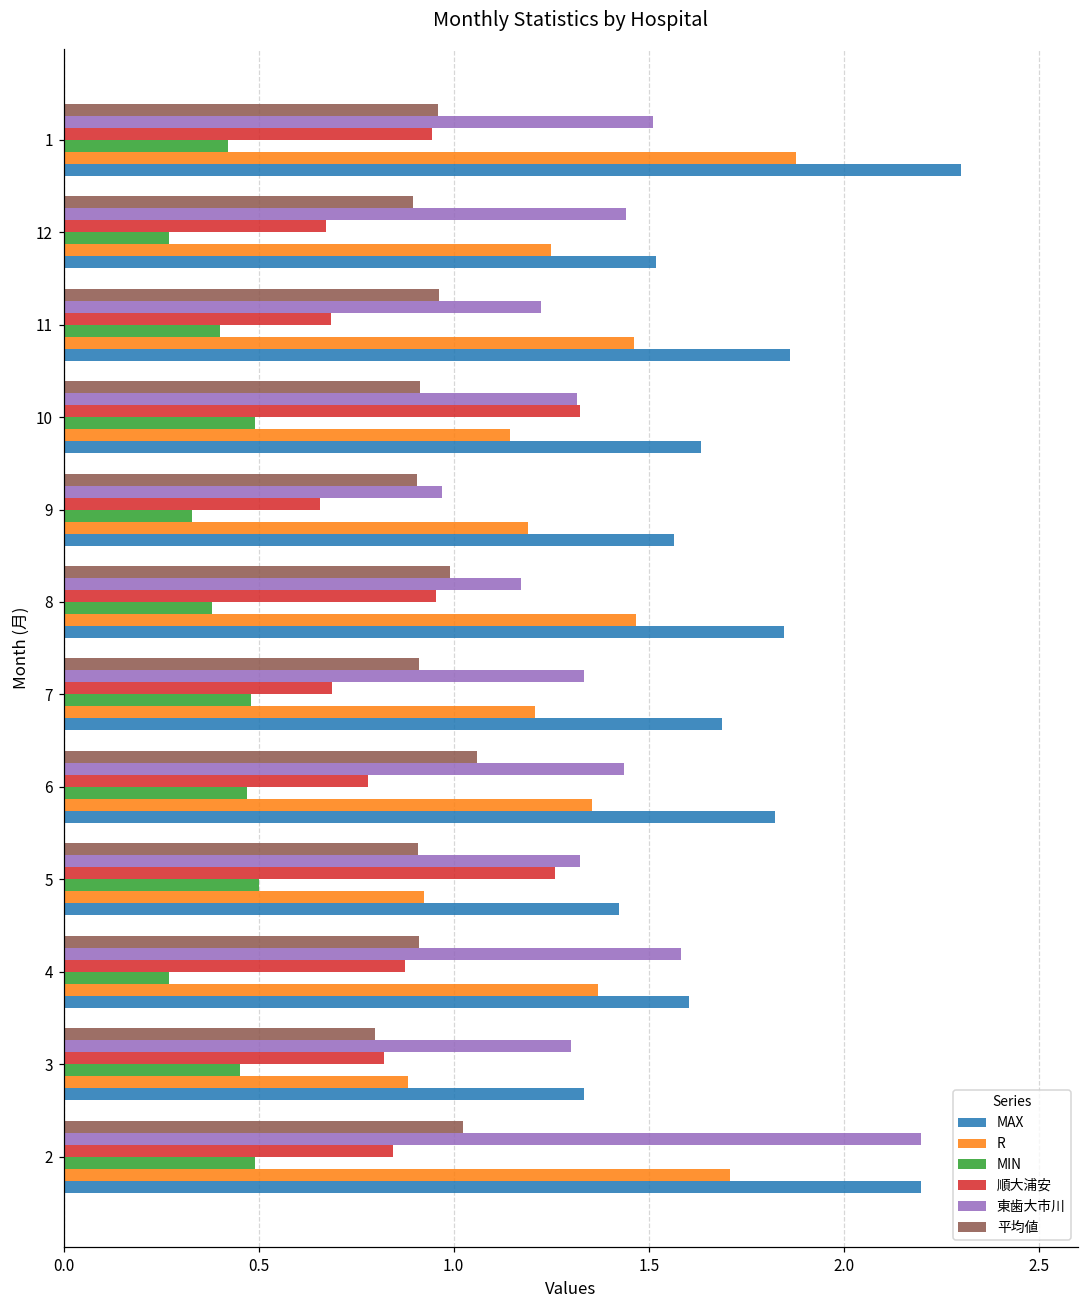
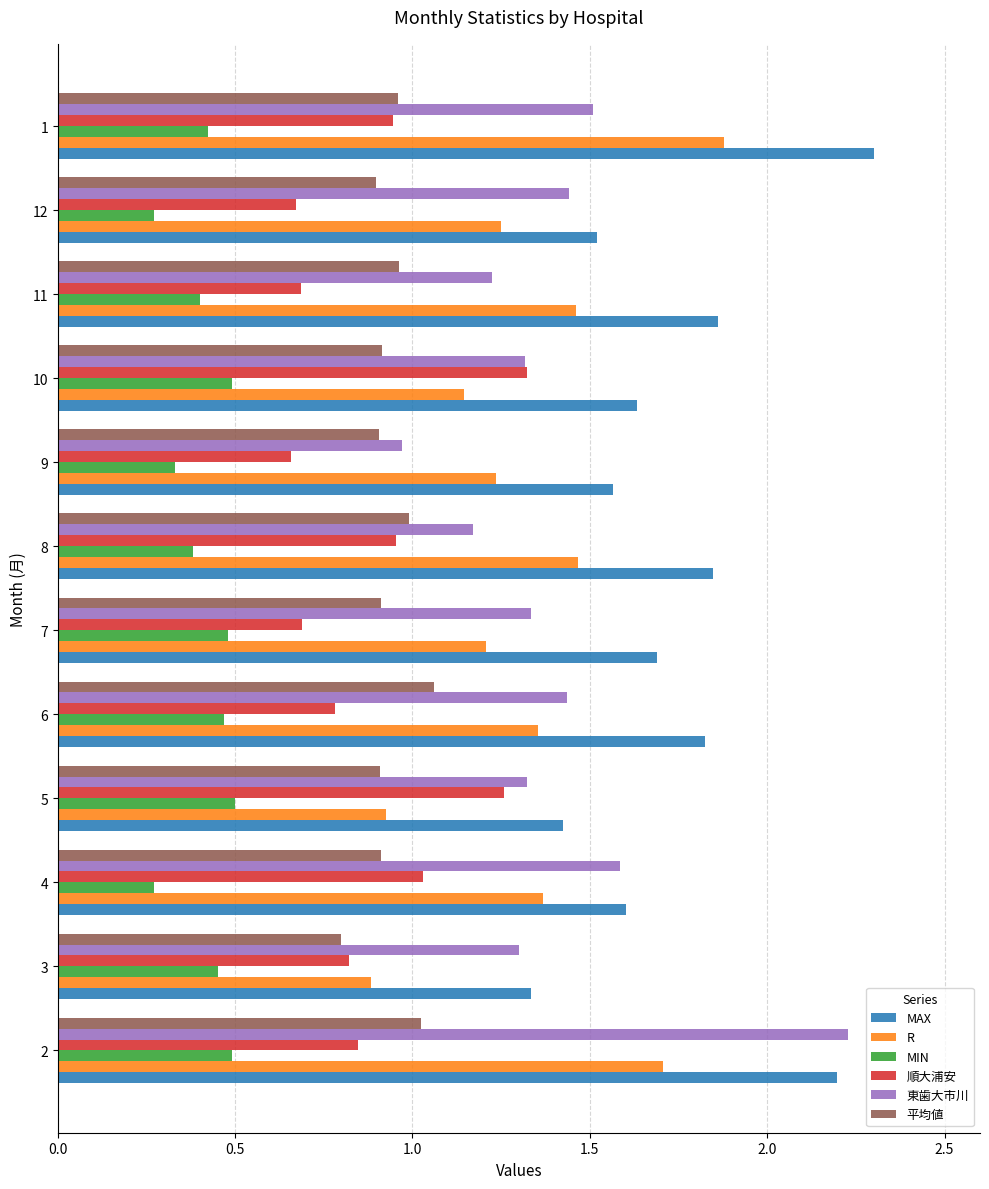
R, 9: 1.19 -> 1.23
順大浦安, 4: 0.87 -> 1.03
東歯大市川, 2: 2.20 -> 2.23
